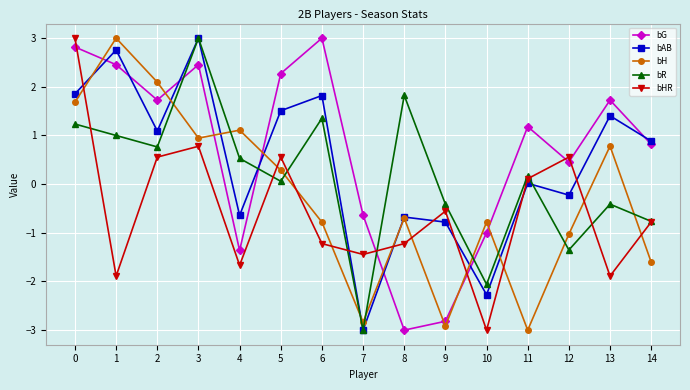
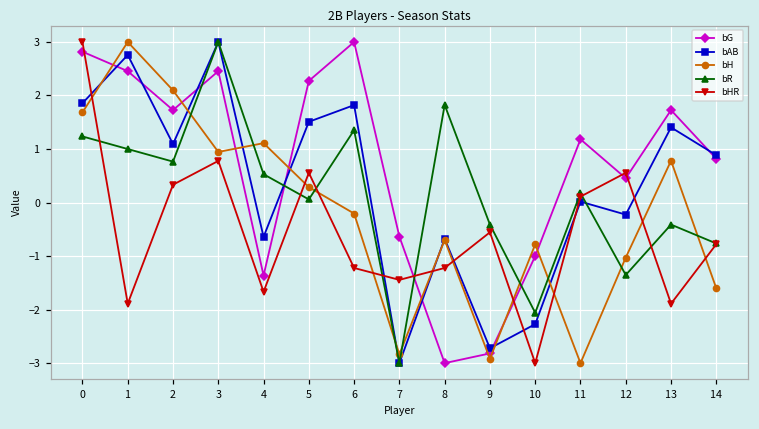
bHR, 2: 0.6 -> 0.3
bH, 6: -0.8 -> -0.2
bAB, 9: -0.8 -> -2.7
